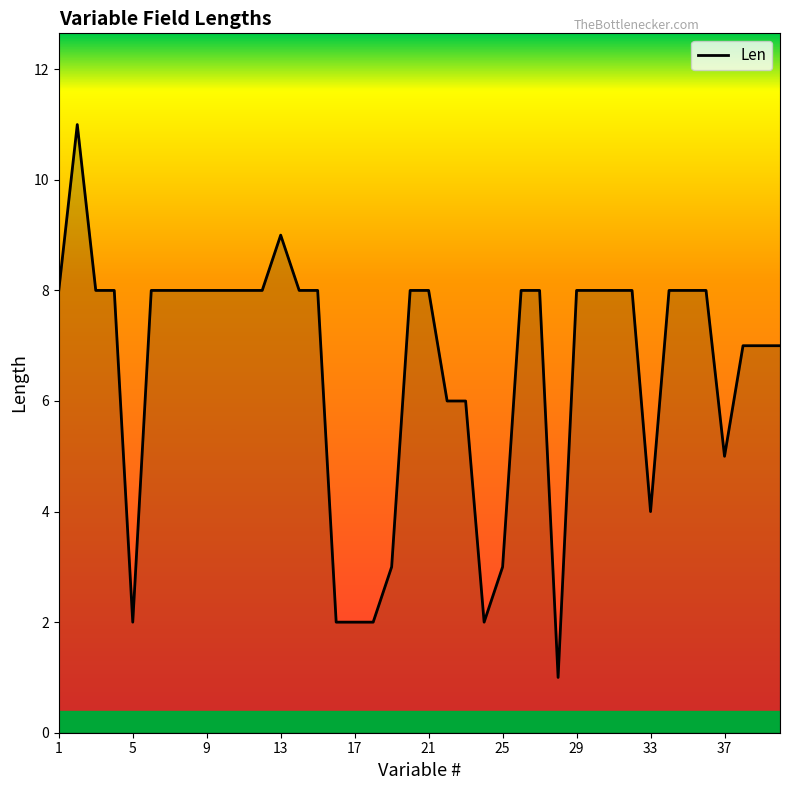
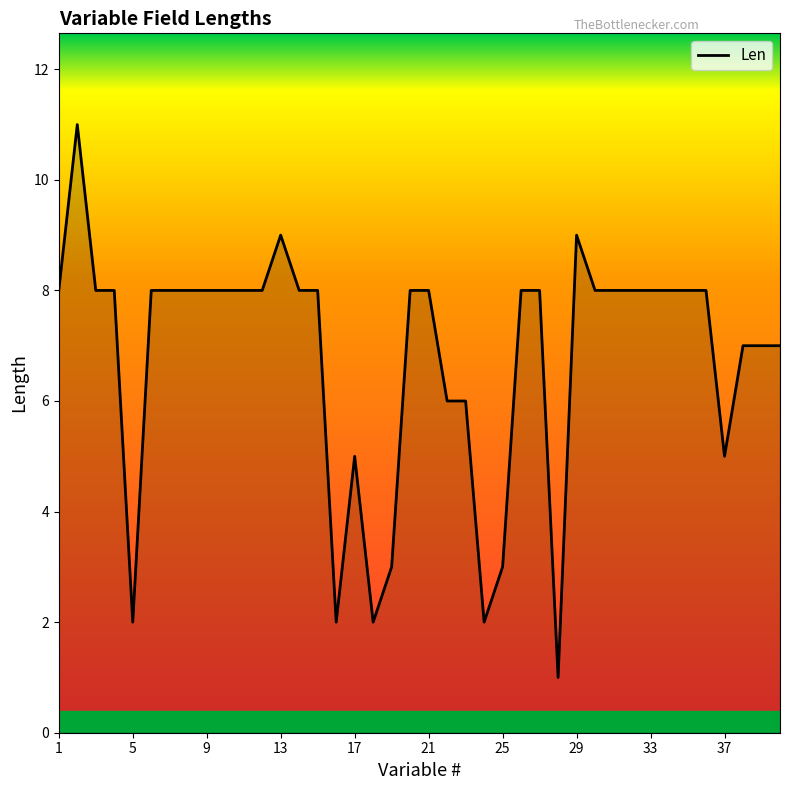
17: 2 -> 5
29: 8 -> 9
33: 4 -> 8
